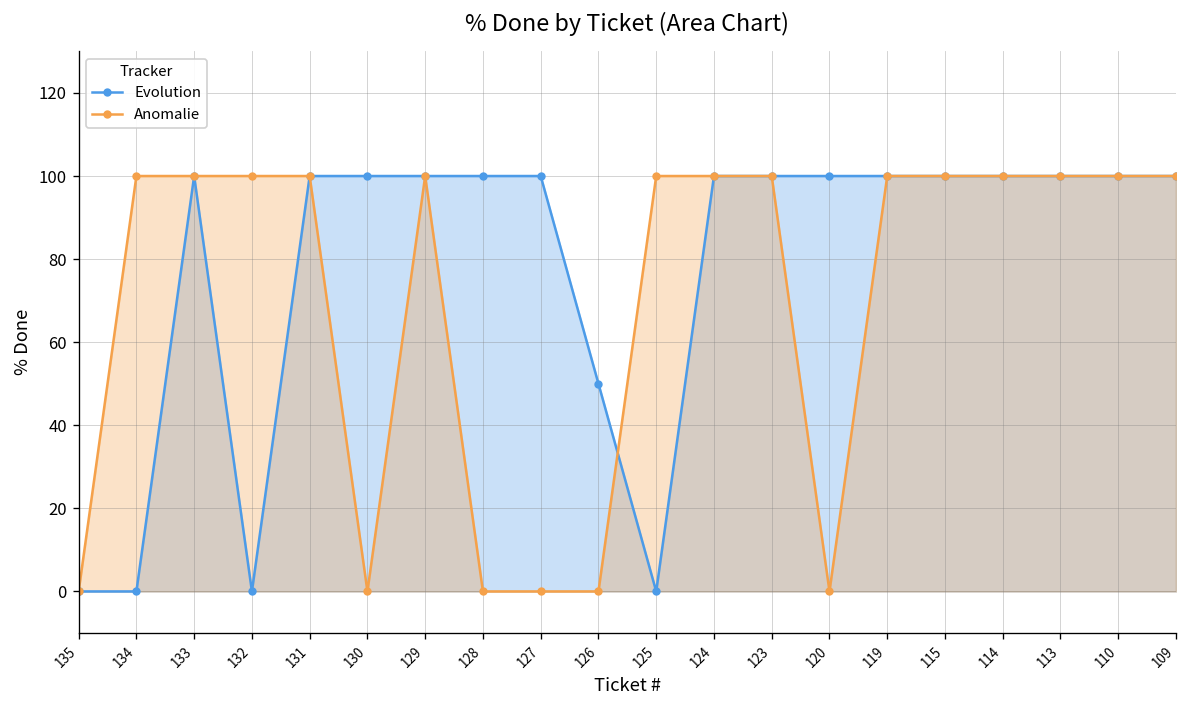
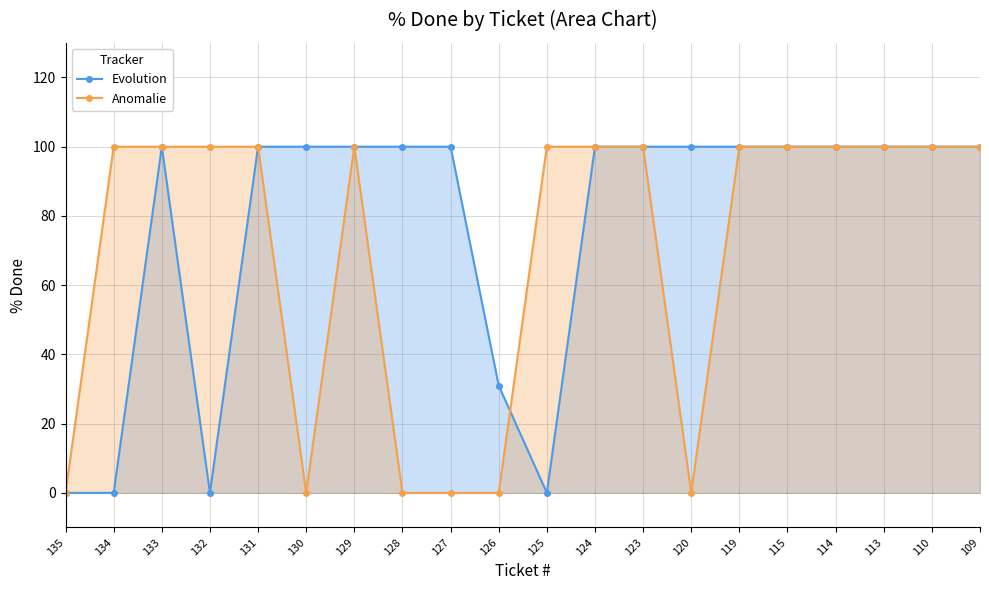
Evolution, 126: 50 -> 31
